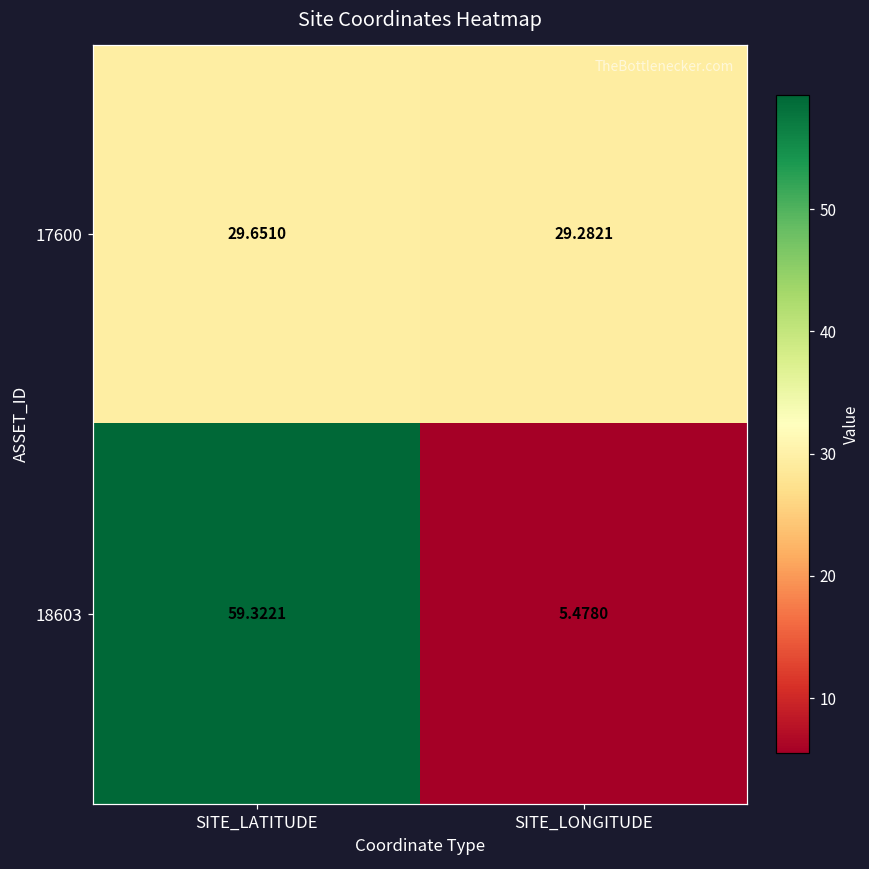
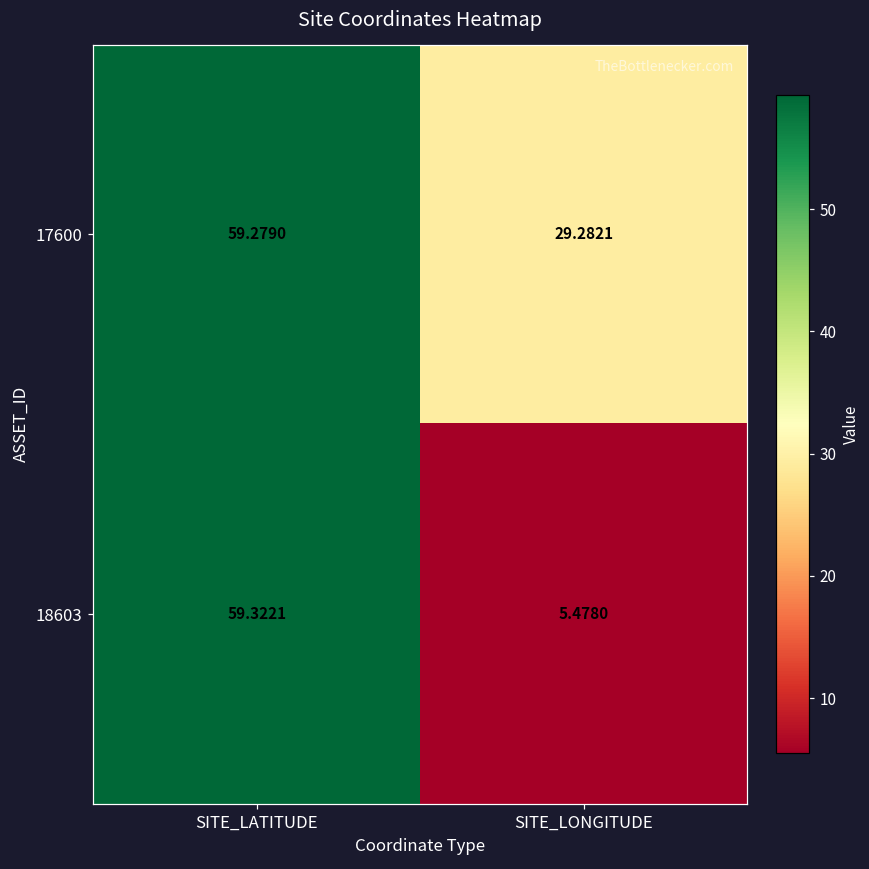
17600, SITE_LATITUDE: 29.6510 -> 59.2790
